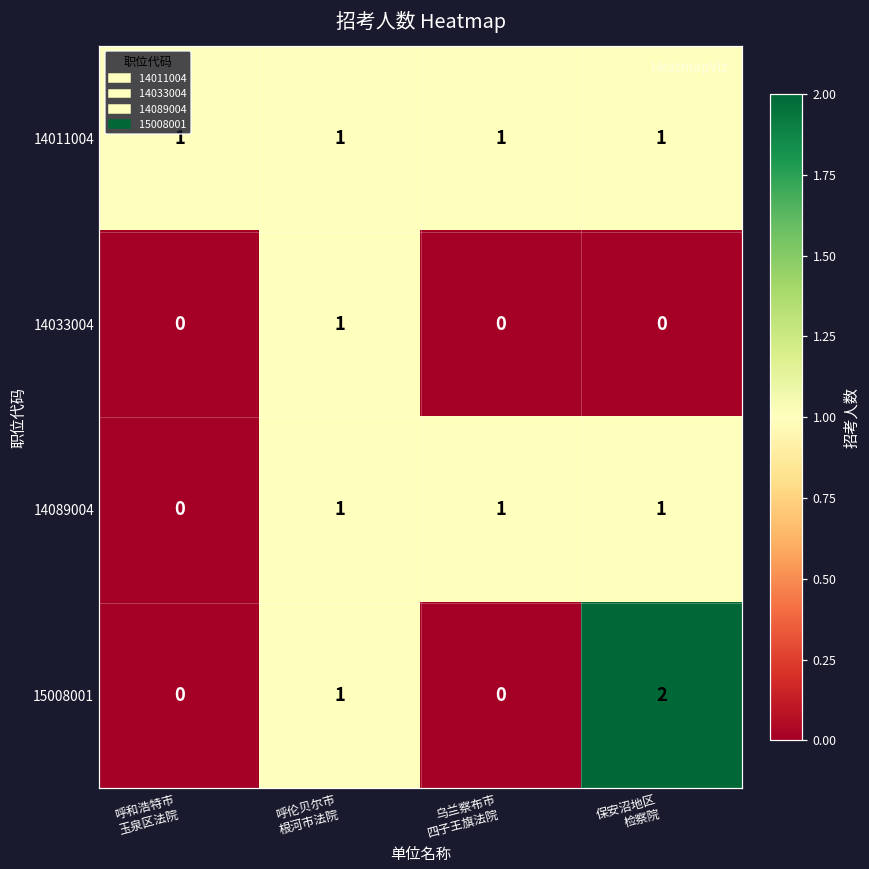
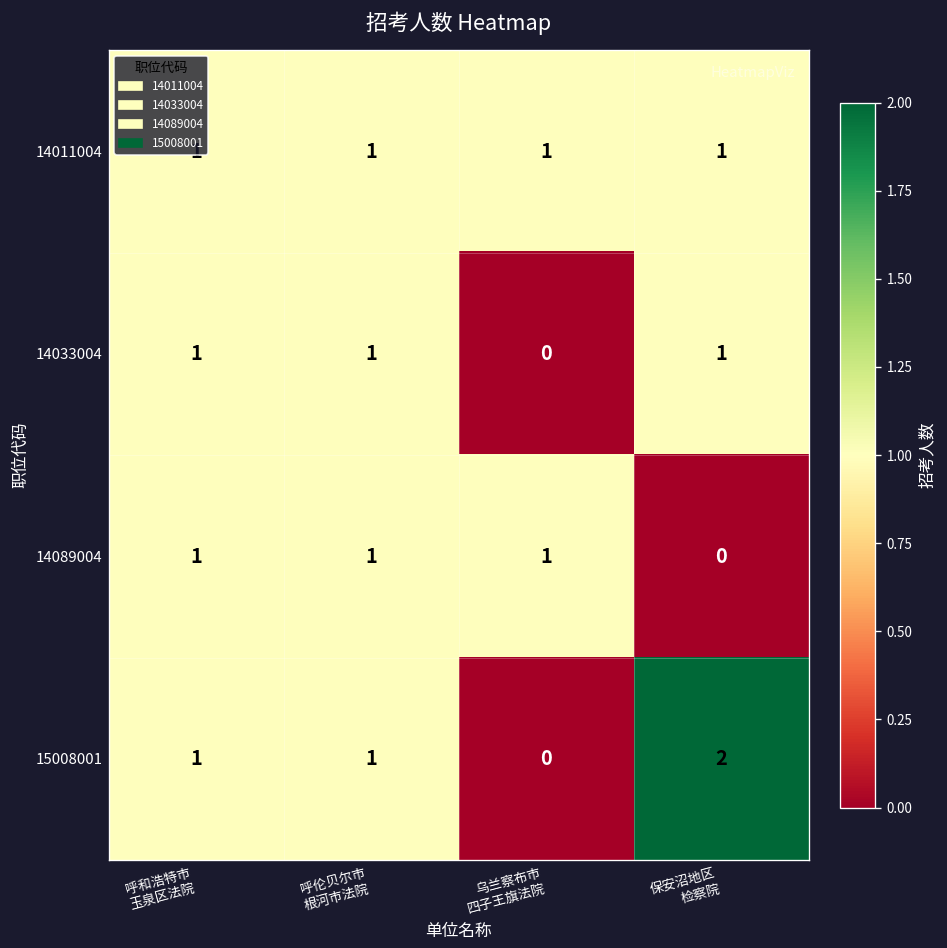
14033004, 呼和浩特市 玉泉区法院: 0 -> 1
14033004, 保安沼地区 检察院: 0 -> 1
14089004, 呼和浩特市 玉泉区法院: 0 -> 1
14089004, 保安沼地区 检察院: 1 -> 0
15008001, 呼和浩特市 玉泉区法院: 0 -> 1
